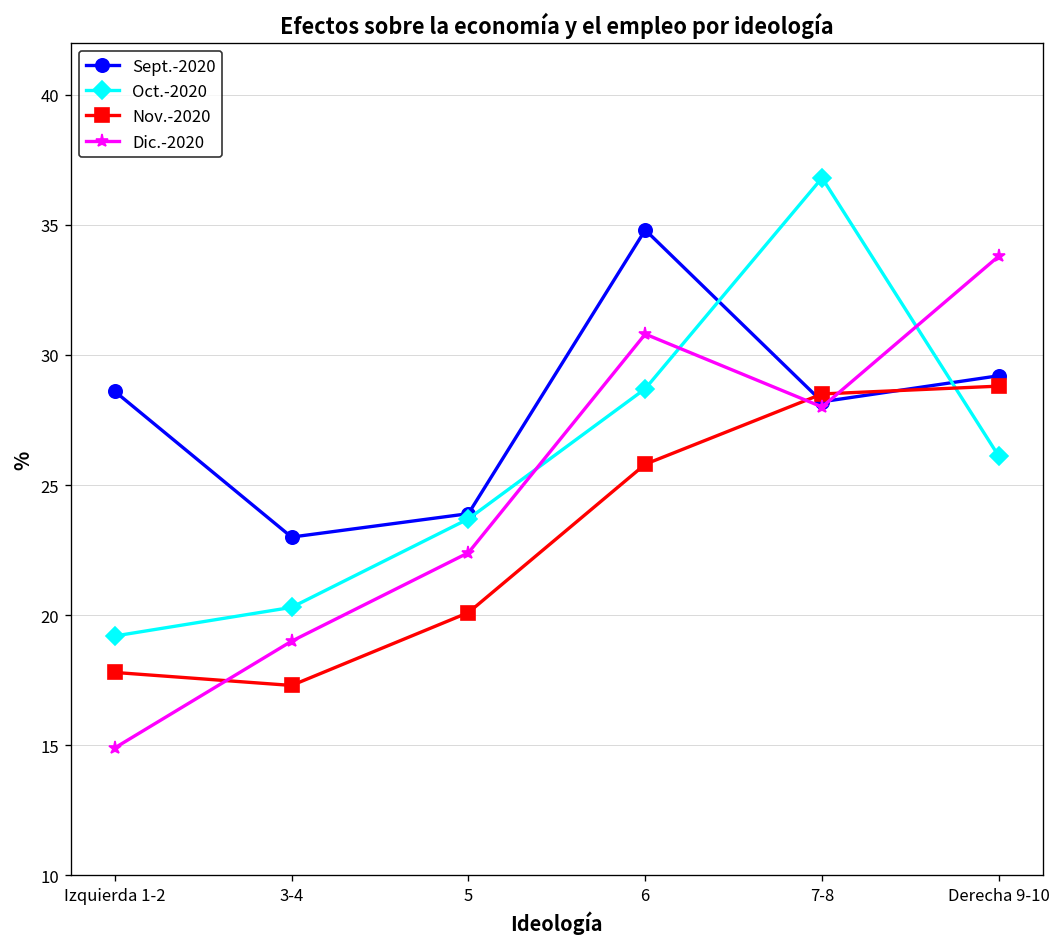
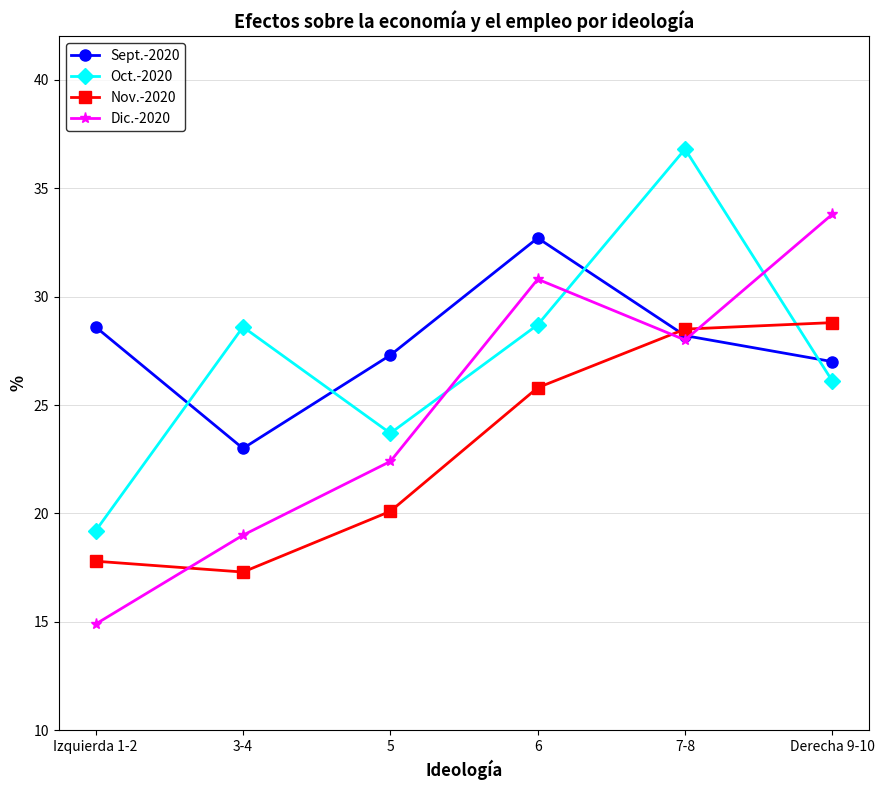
Oct.-2020, 3-4: 20.3 -> 28.6
Sept.-2020, 5: 23.9 -> 27.3
Sept.-2020, 6: 34.8 -> 32.7
Sept.-2020, Derecha 9-10: 29.2 -> 27.0
